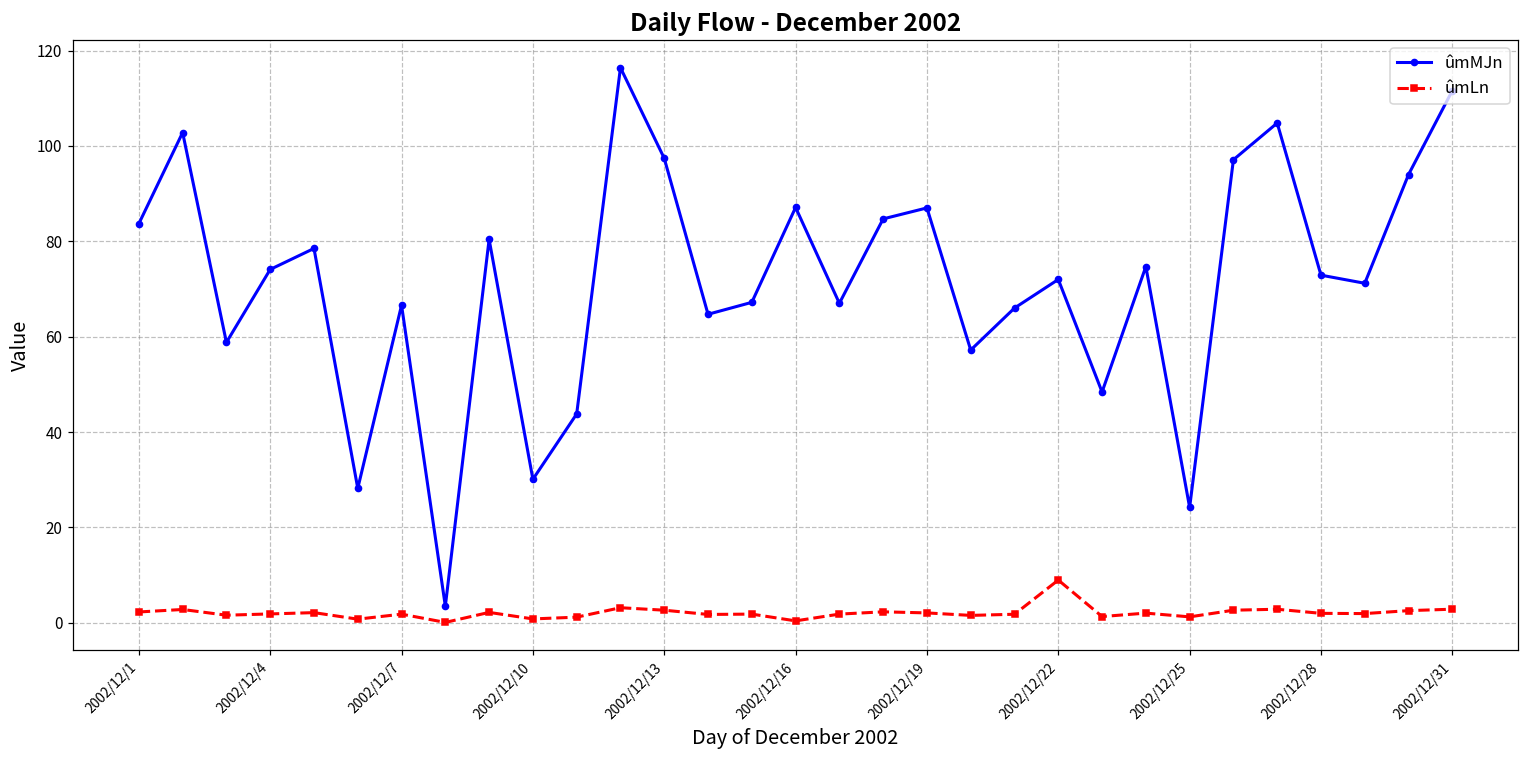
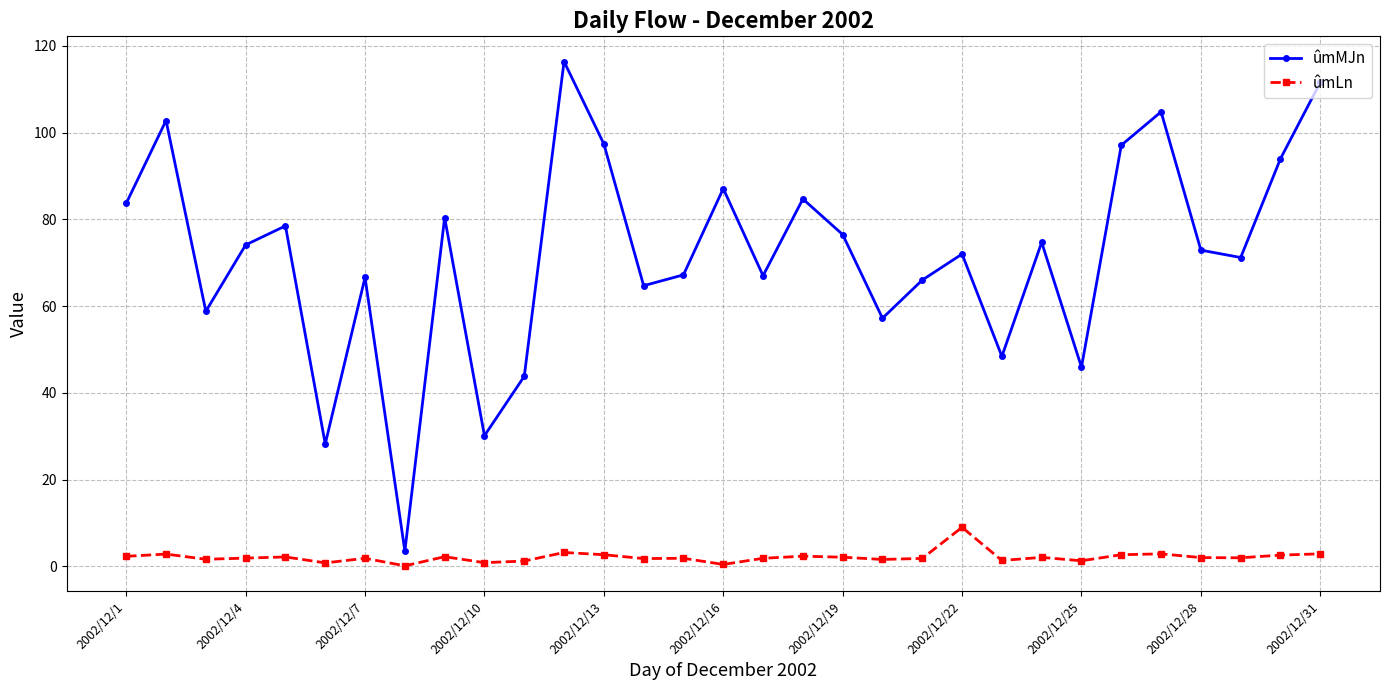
ûmMJn, 2002/12/19: 87 -> 77
ûmMJn, 2002/12/25: 24 -> 46
